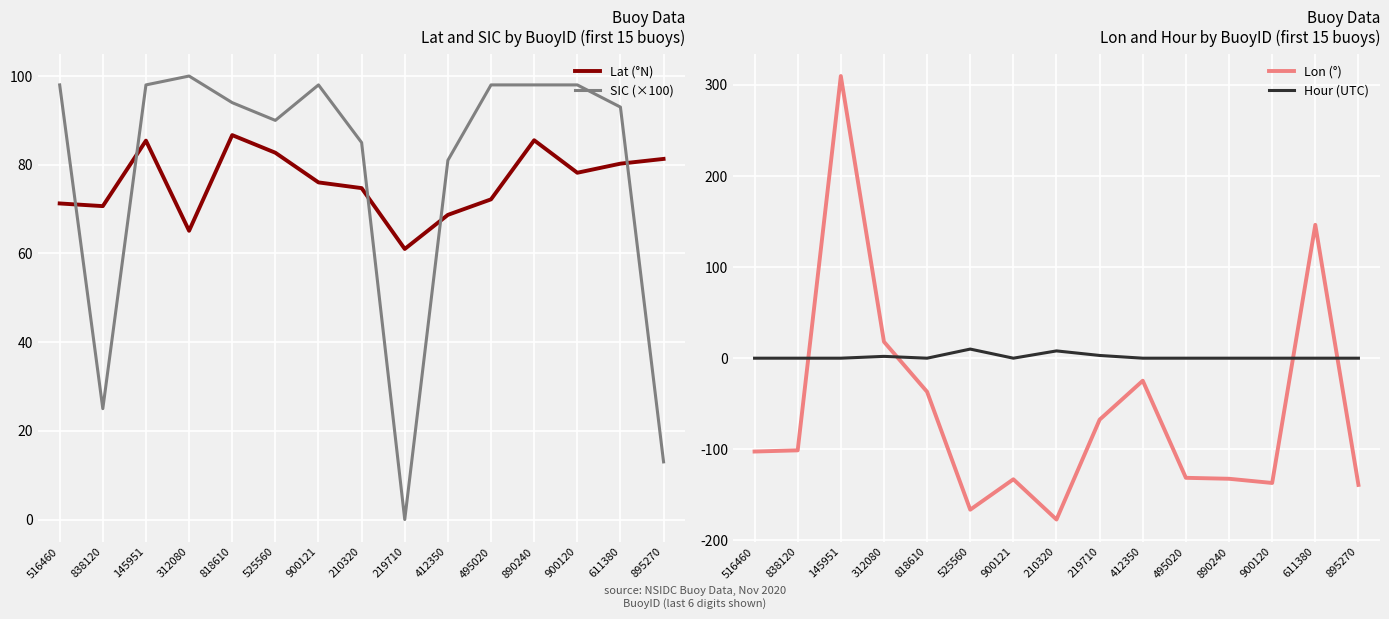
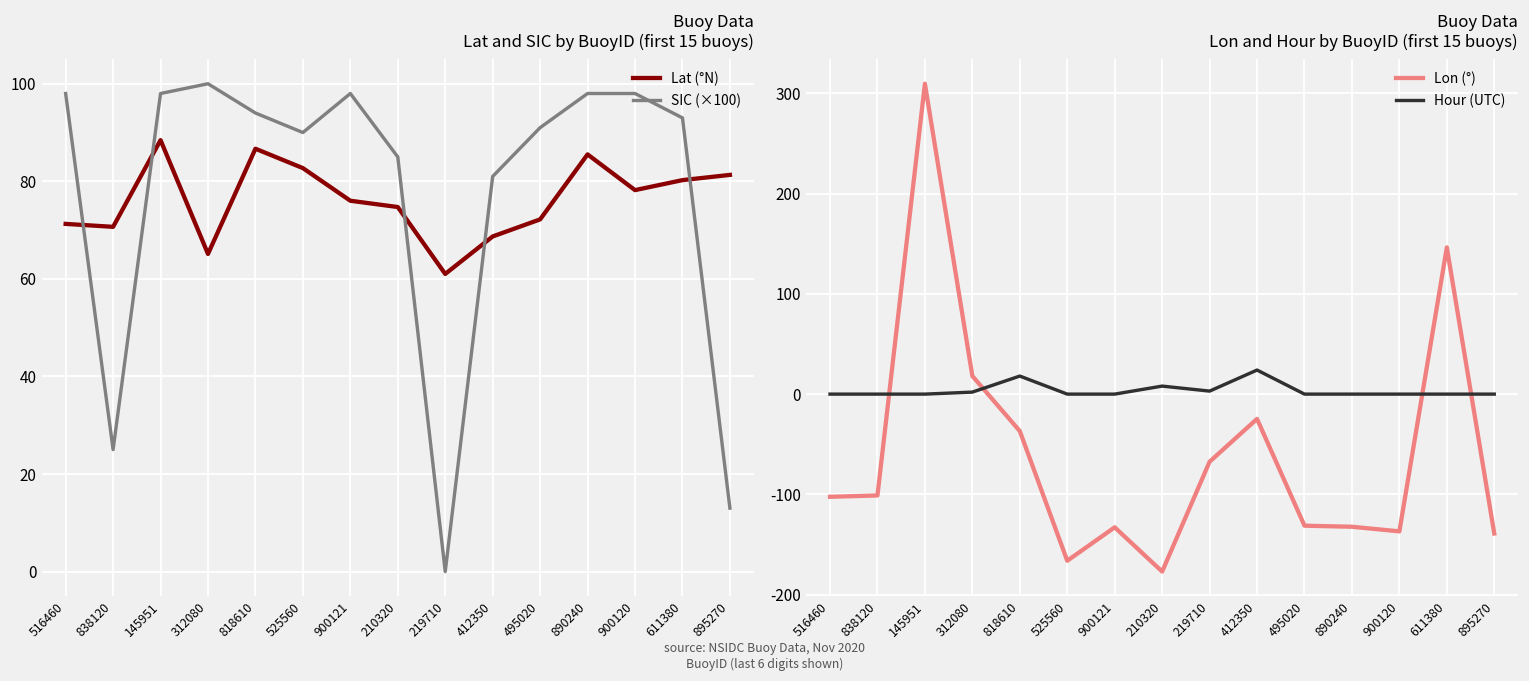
Buoy Data Lat and SIC by BuoyID (first 15 buoys), Lat (°N), 145951: 85 -> 88
Buoy Data Lat and SIC by BuoyID (first 15 buoys), SIC (×100), 495020: 98 -> 91
Buoy Data Lon and Hour by BuoyID (first 15 buoys), Hour (UTC), 818610: 0 -> 20
Buoy Data Lon and Hour by BuoyID (first 15 buoys), Hour (UTC), 525560: 10 -> 0
Buoy Data Lon and Hour by BuoyID (first 15 buoys), Hour (UTC), 412350: 0 -> 20
